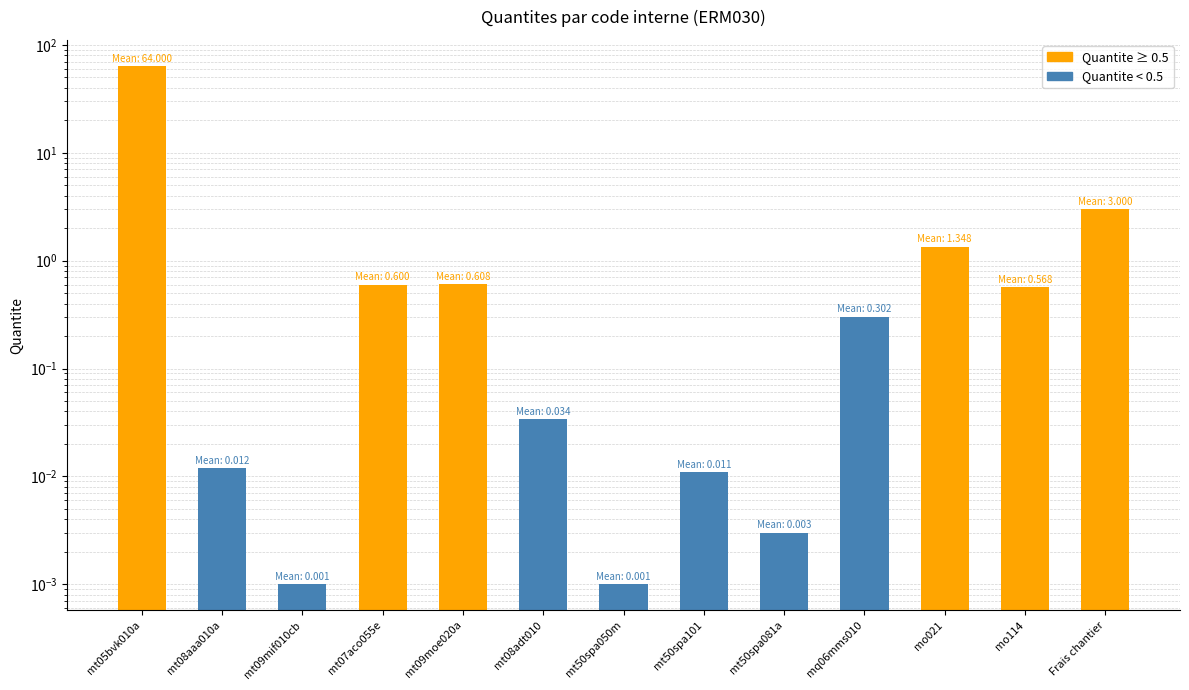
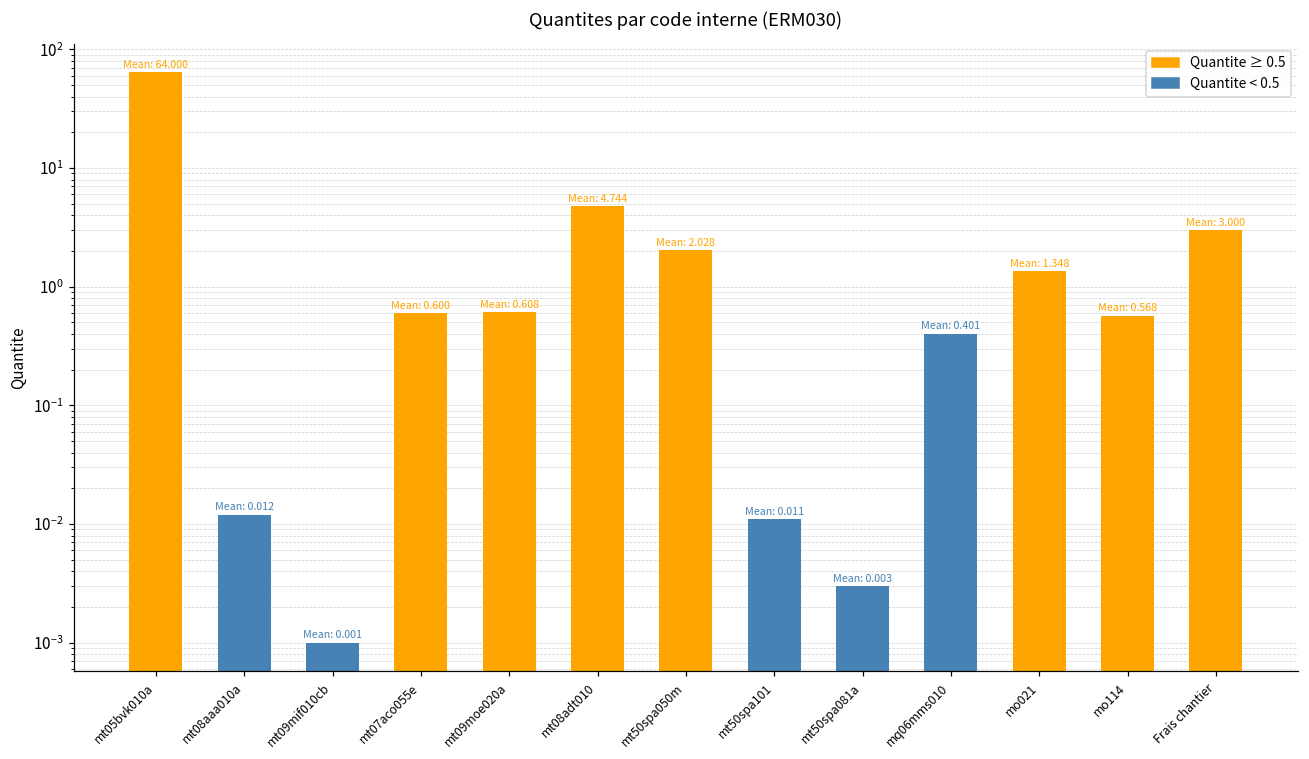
mt08adt010: 0.034 -> 4.744
mt50spa050m: 0.001 -> 2.028
mq06mms010: 0.302 -> 0.401
